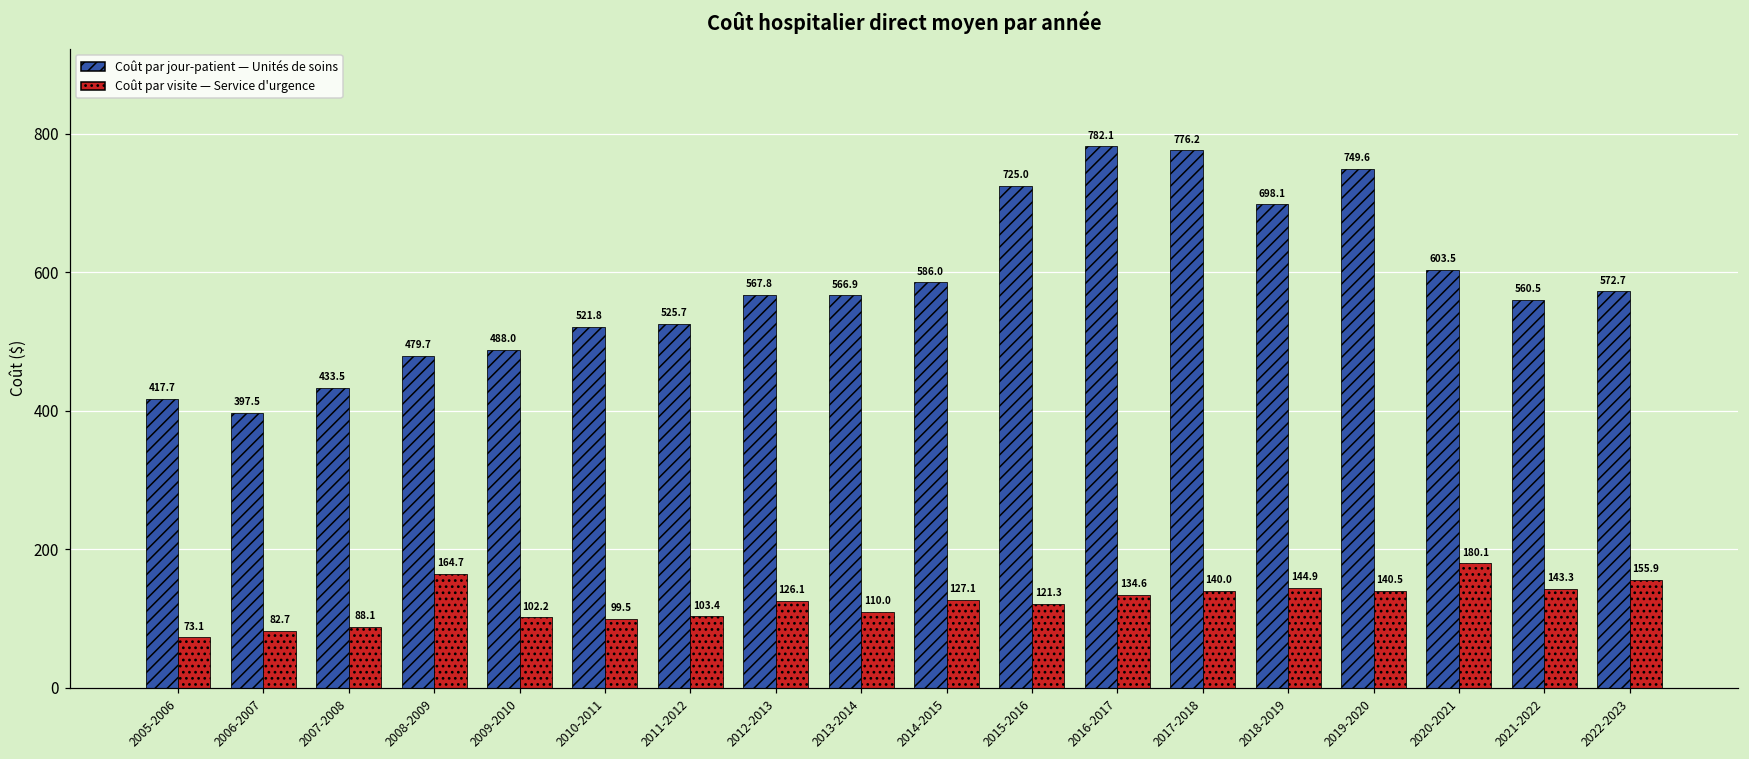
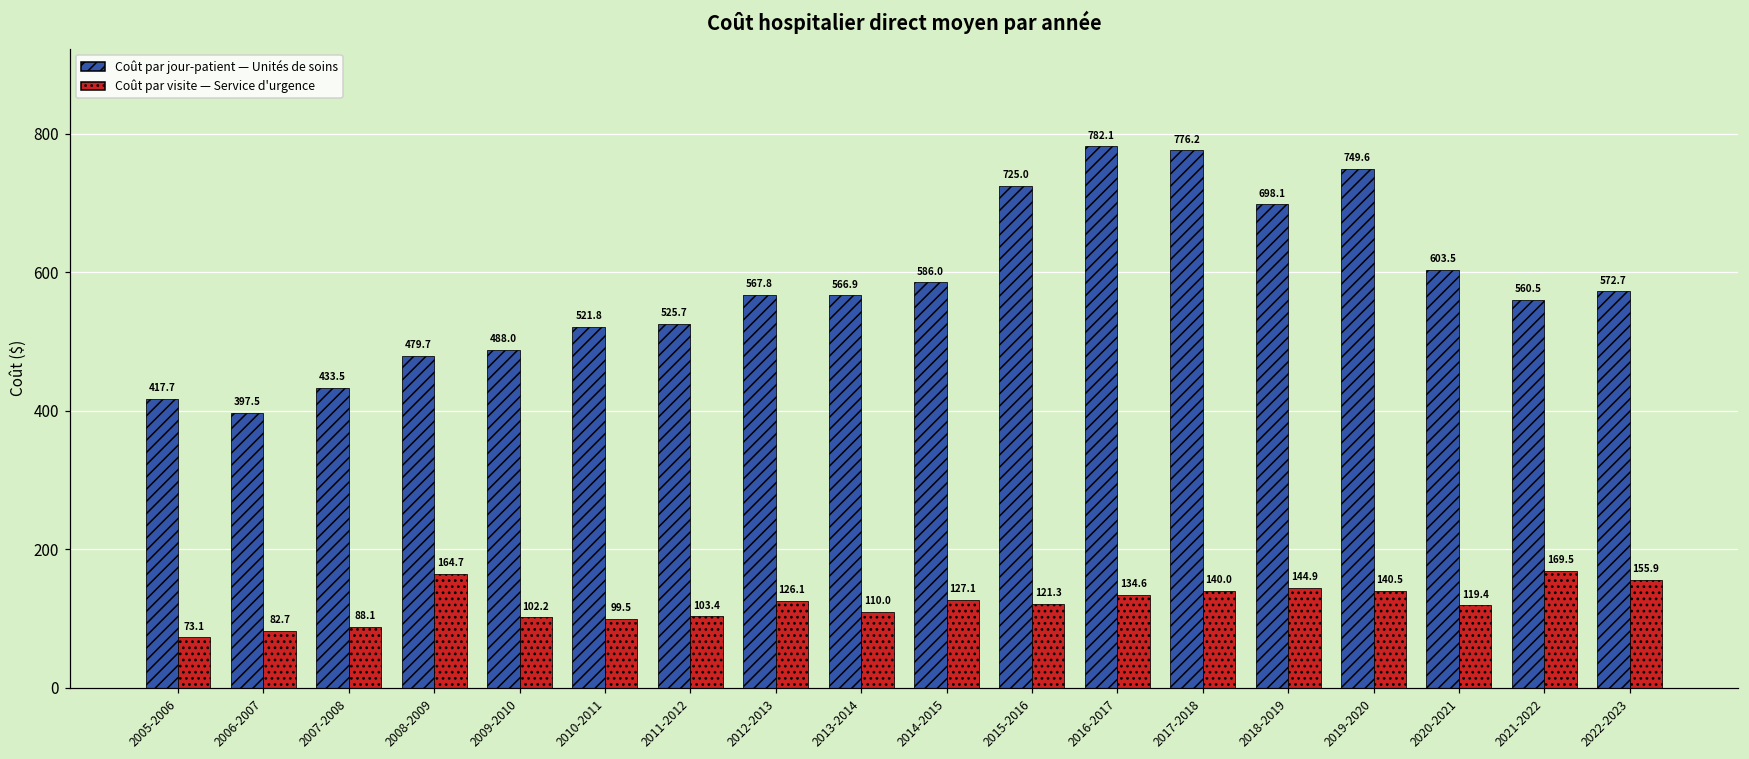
Coût par visite — Service d'urgence, 2020-2021: 180.1 -> 119.4
Coût par visite — Service d'urgence, 2021-2022: 143.3 -> 169.5
